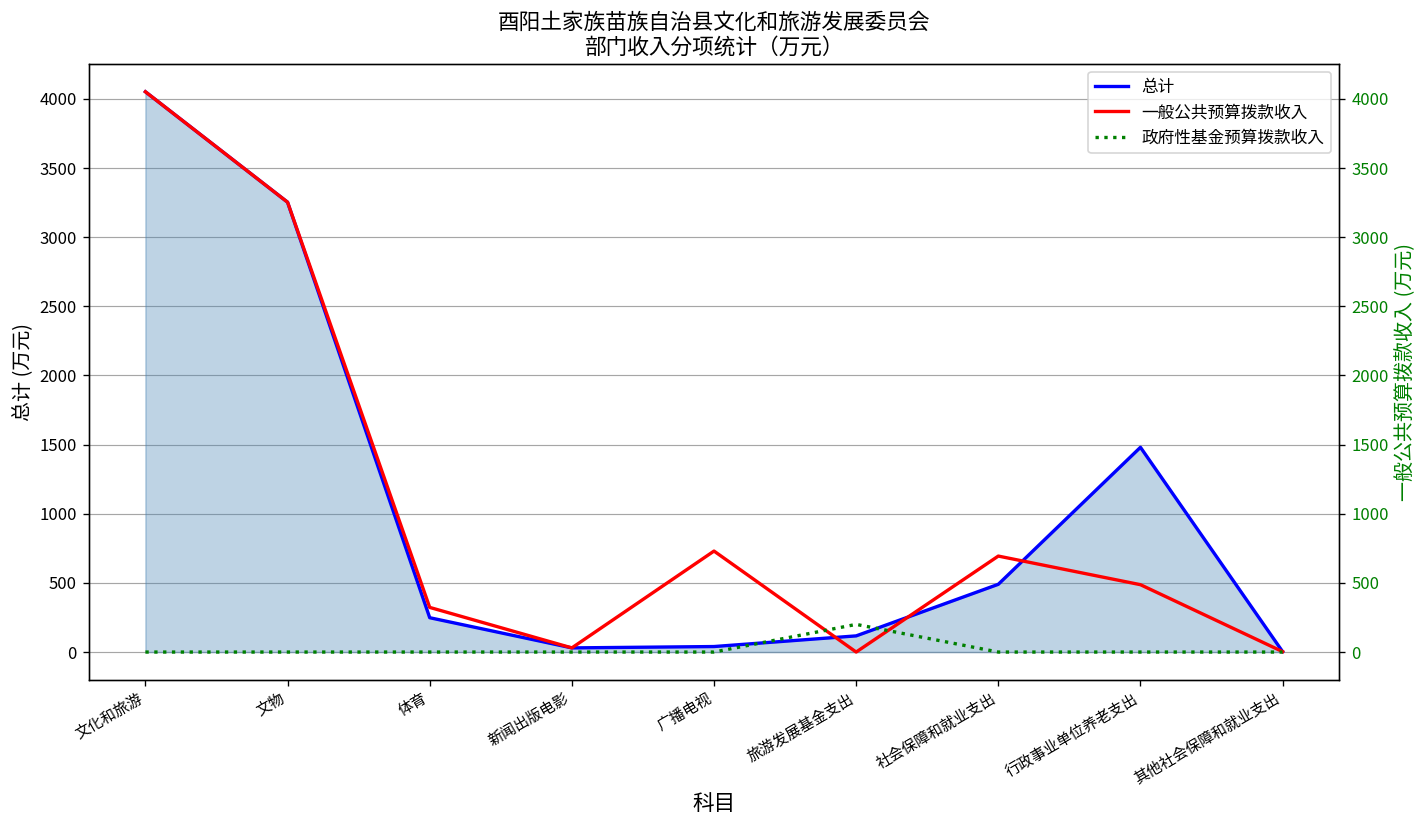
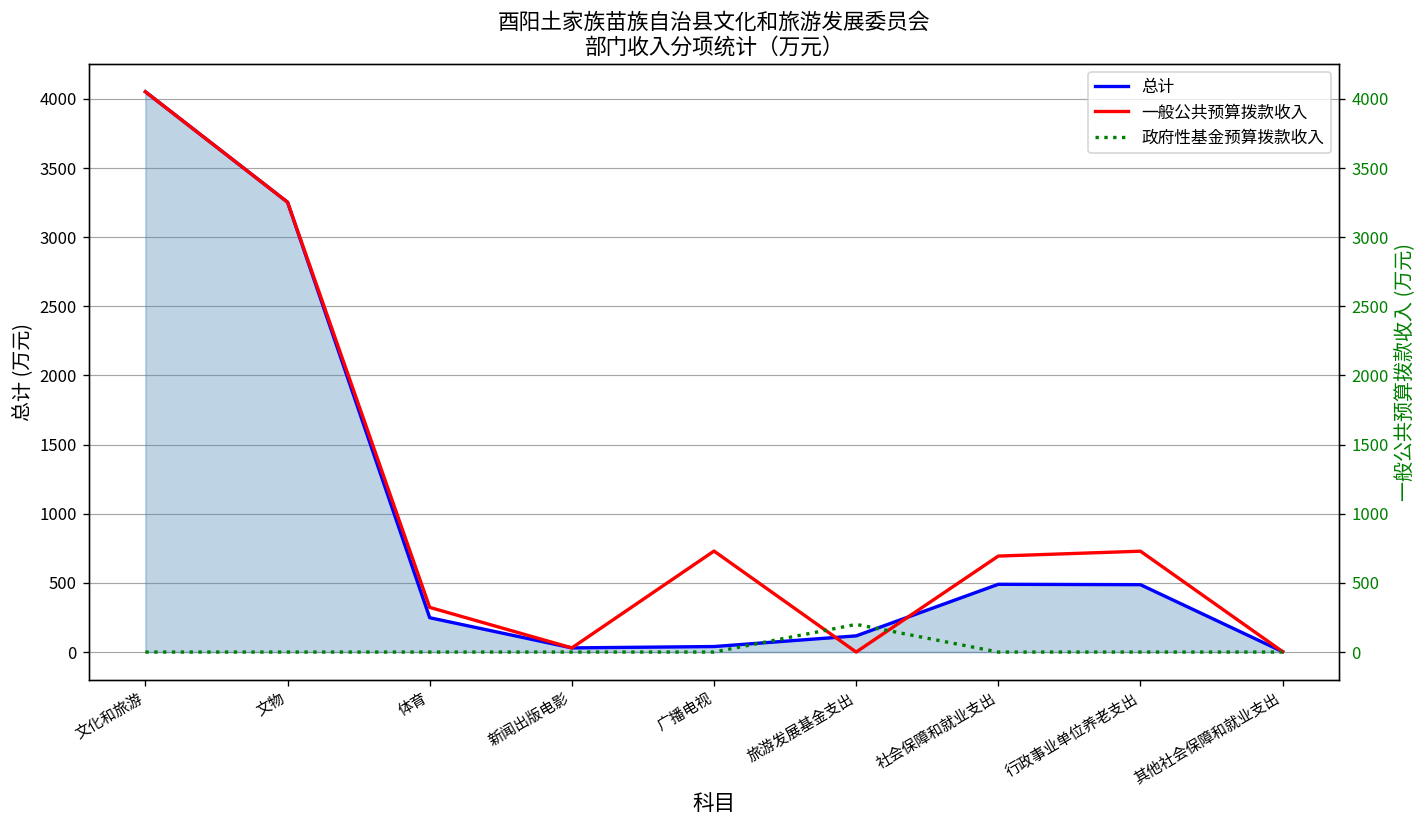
总计, 行政事业单位养老支出: 1480 -> 490
一般公共预算拨款收入, 行政事业单位养老支出: 490 -> 730
